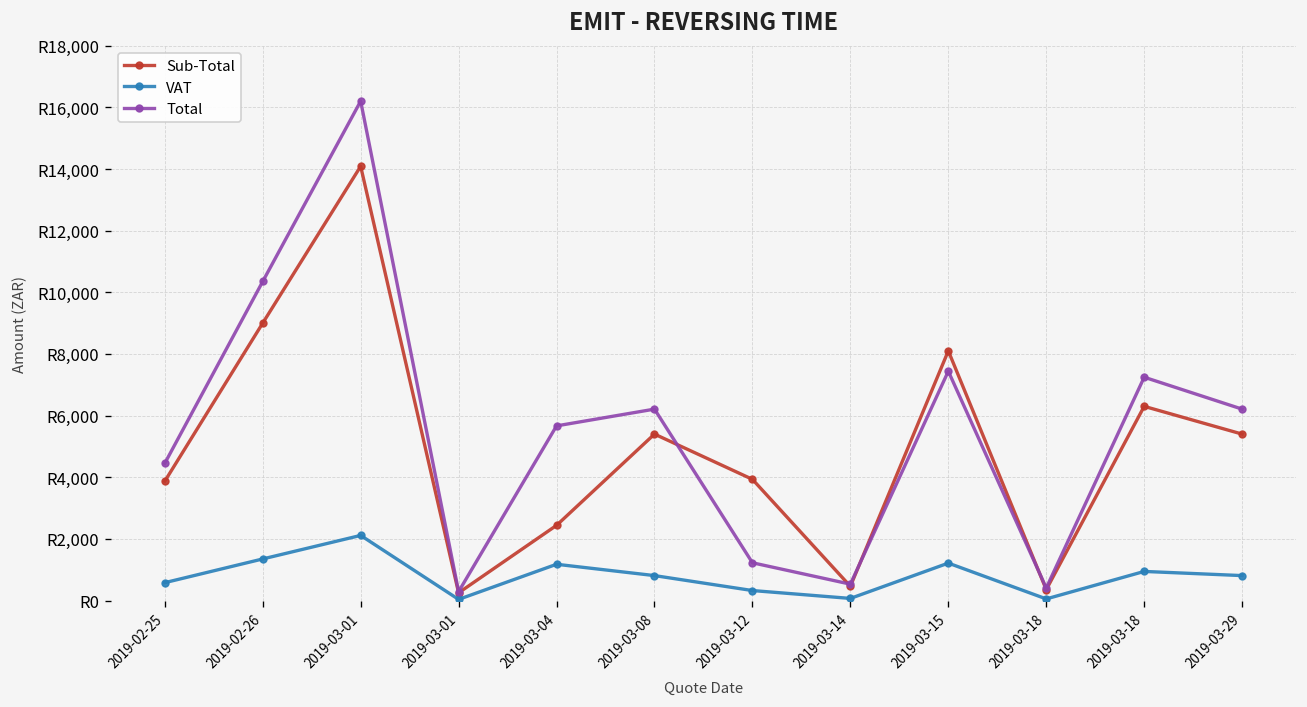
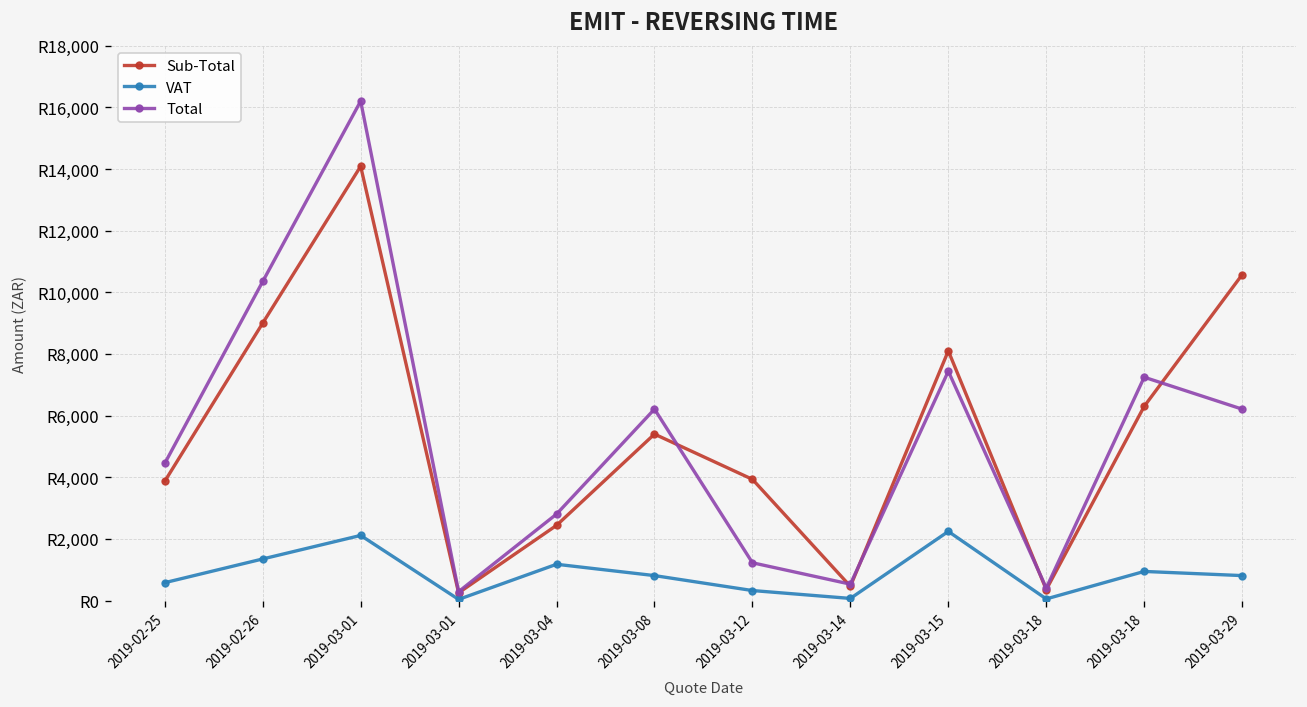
Total, 2019-03-04: R5,700 -> R2,800
VAT, 2019-03-15: R1,200 -> R2,200
Sub-Total, 2019-03-29: R5,400 -> R10,600
